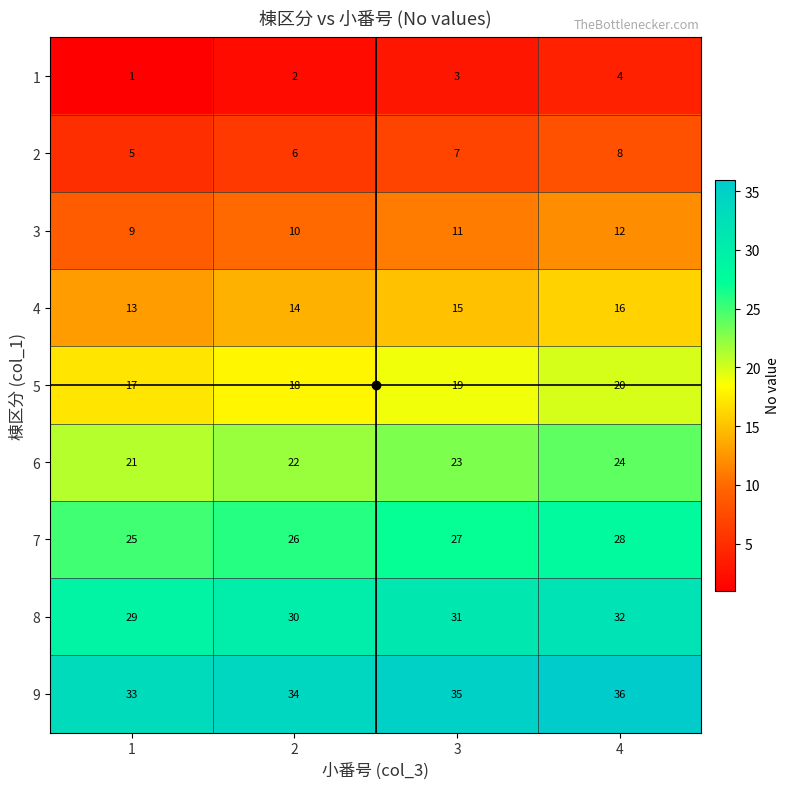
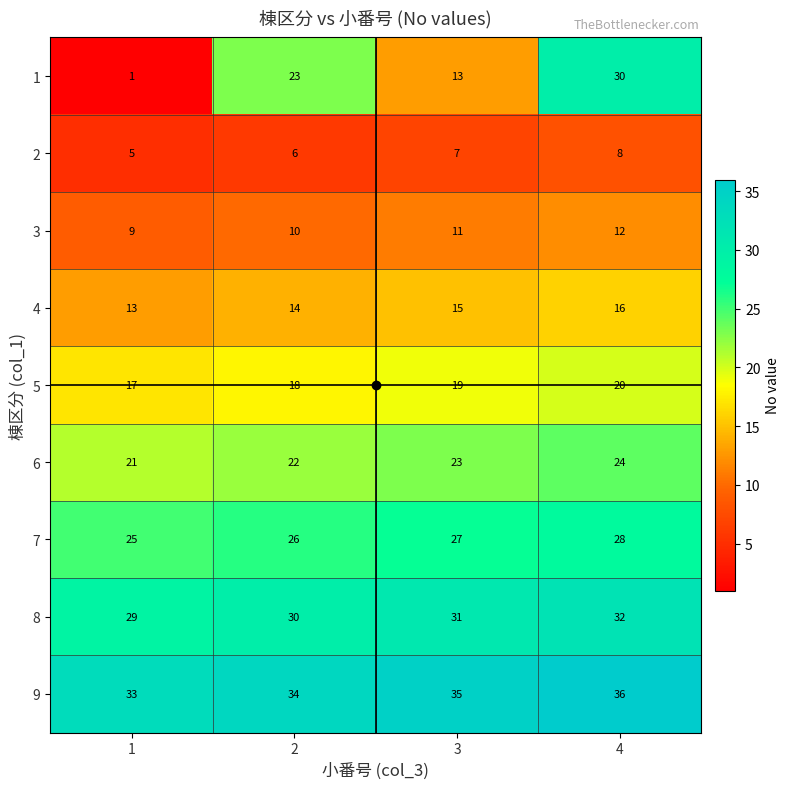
1, 2: 2 -> 23
1, 3: 3 -> 13
1, 4: 4 -> 30
